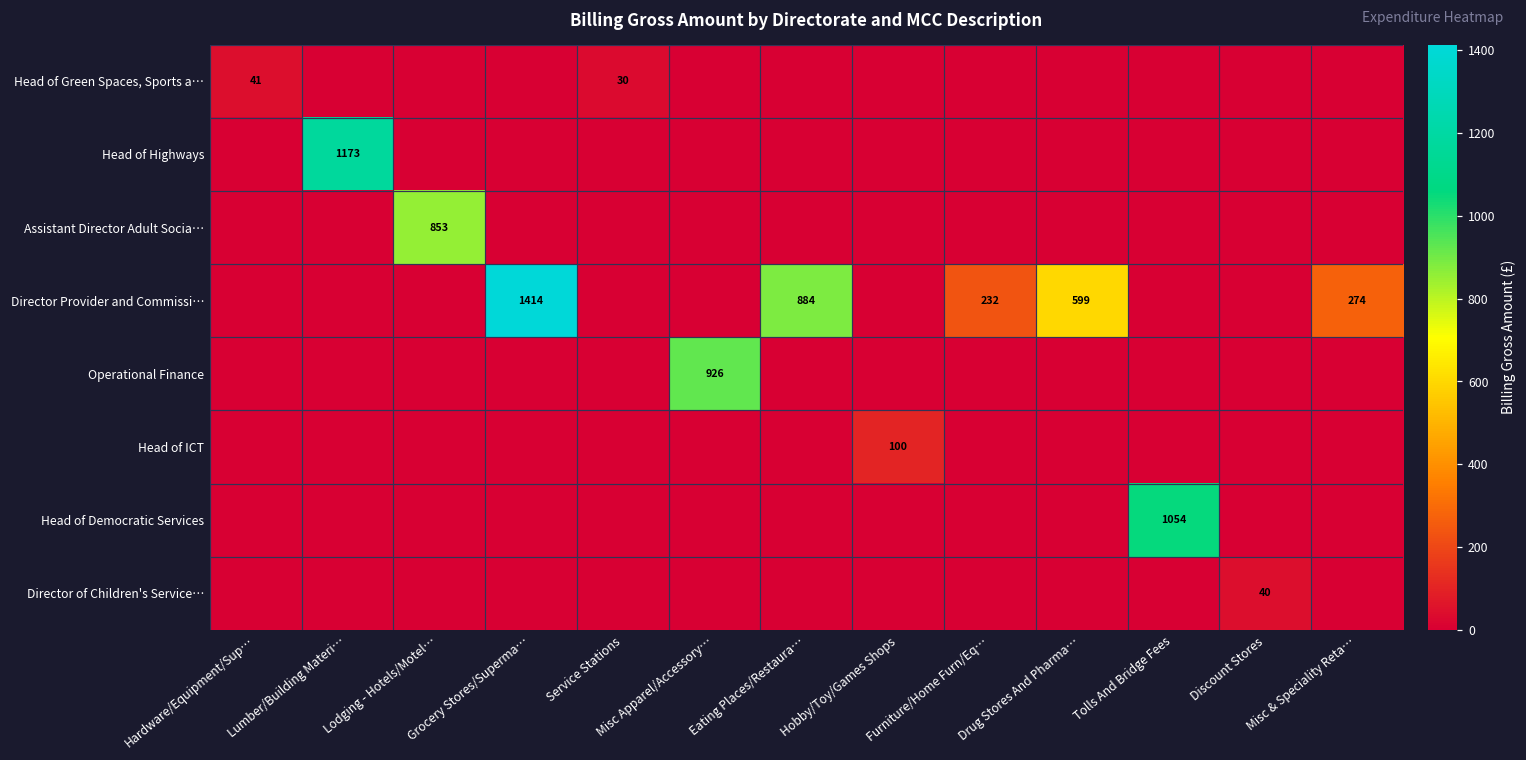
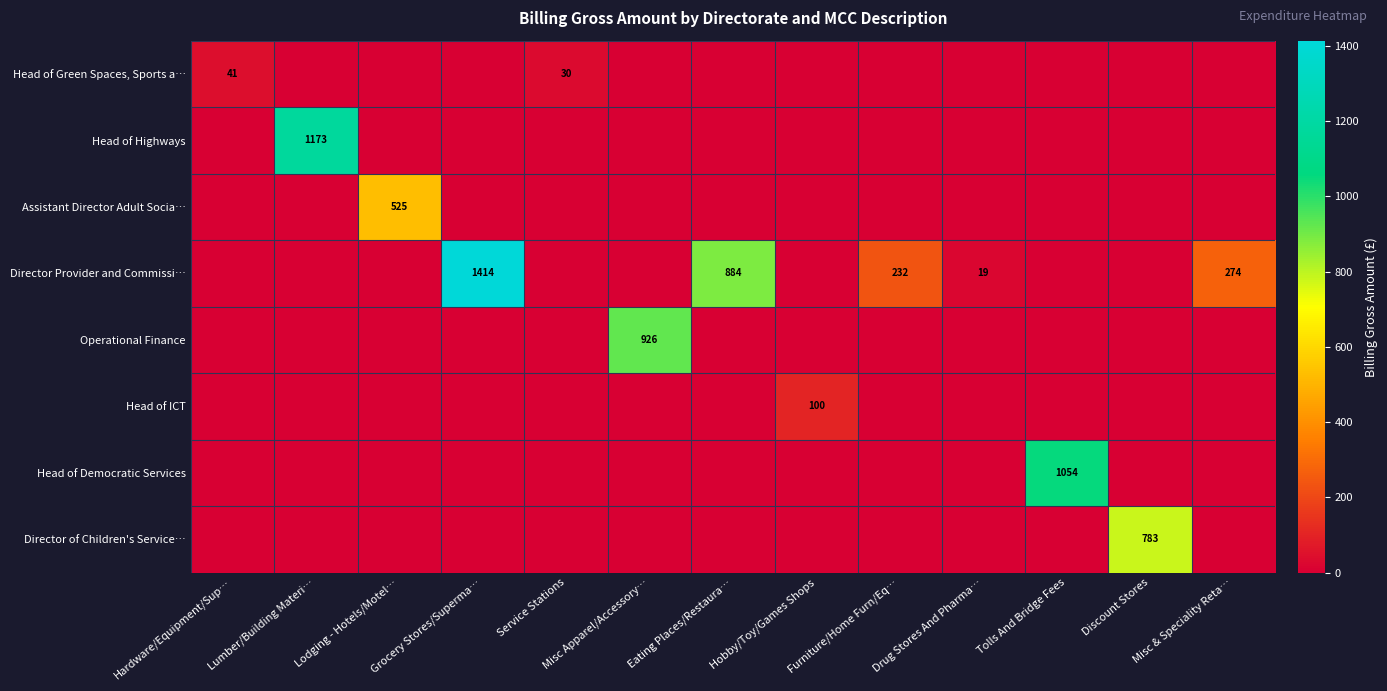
Assistant Director Adult Socia…, Lodging - Hotels/Motel…: 853 -> 525
Director Provider and Commissi…, Drug Stores And Pharma…: 599 -> 19
Director of Children's Service…, Discount Stores: 40 -> 783
